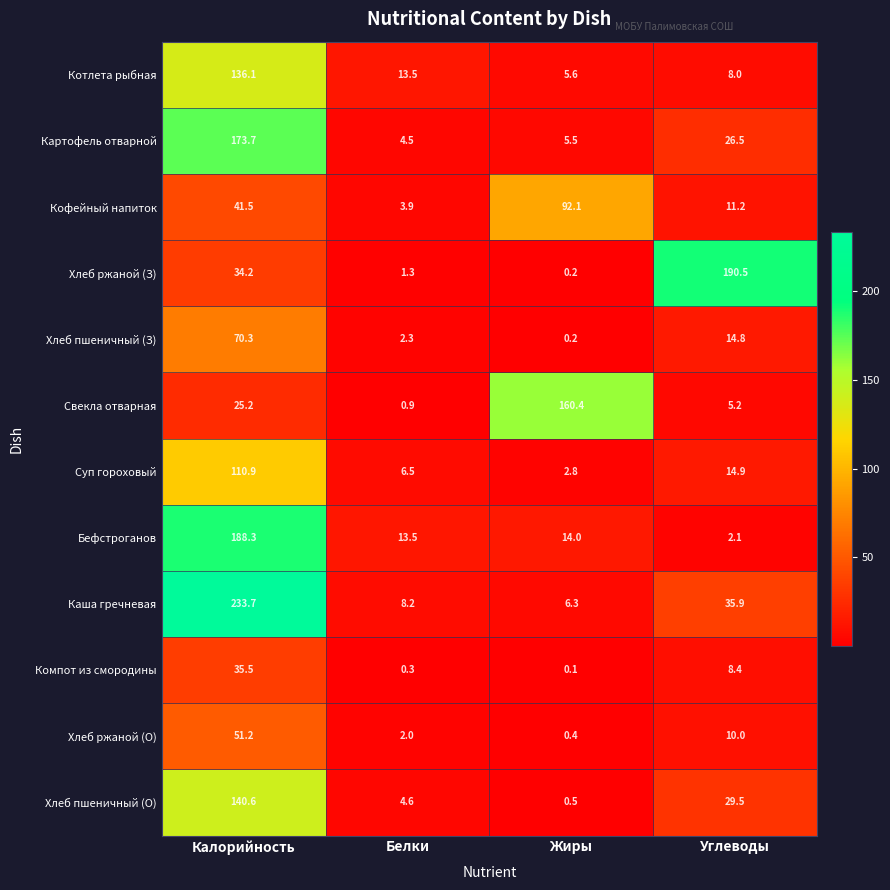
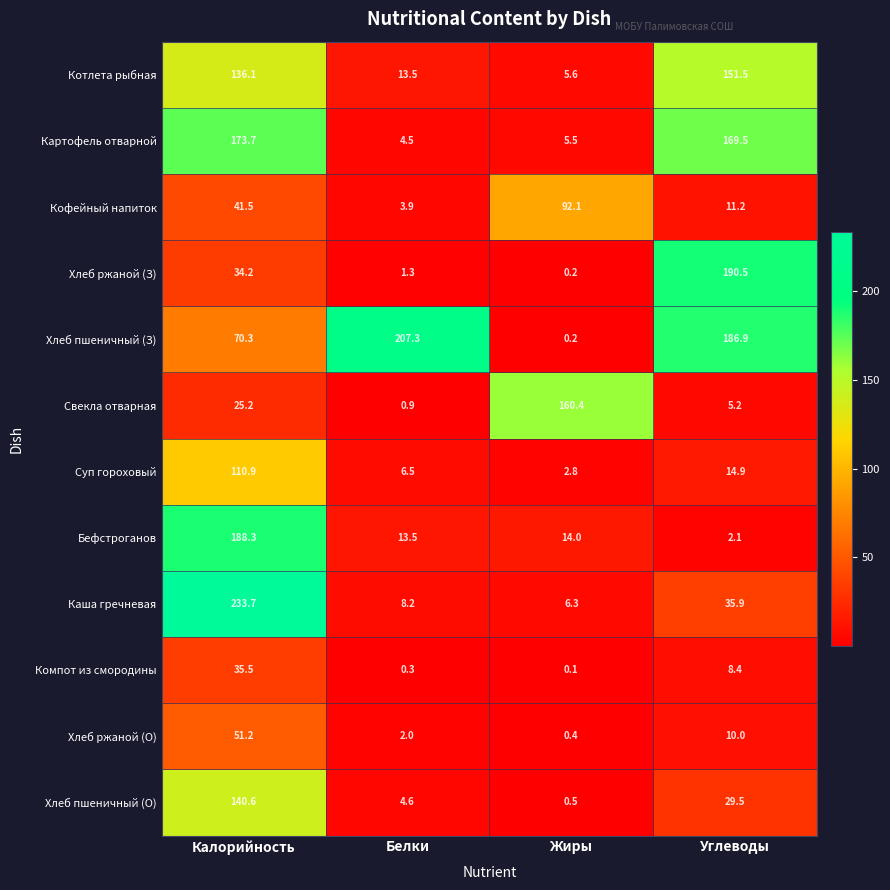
Котлета рыбная, Углеводы: 8.0 -> 151.5
Картофель отварной, Углеводы: 26.5 -> 169.5
Хлеб пшеничный (З), Белки: 2.3 -> 207.3
Хлеб пшеничный (З), Углеводы: 14.8 -> 186.9
